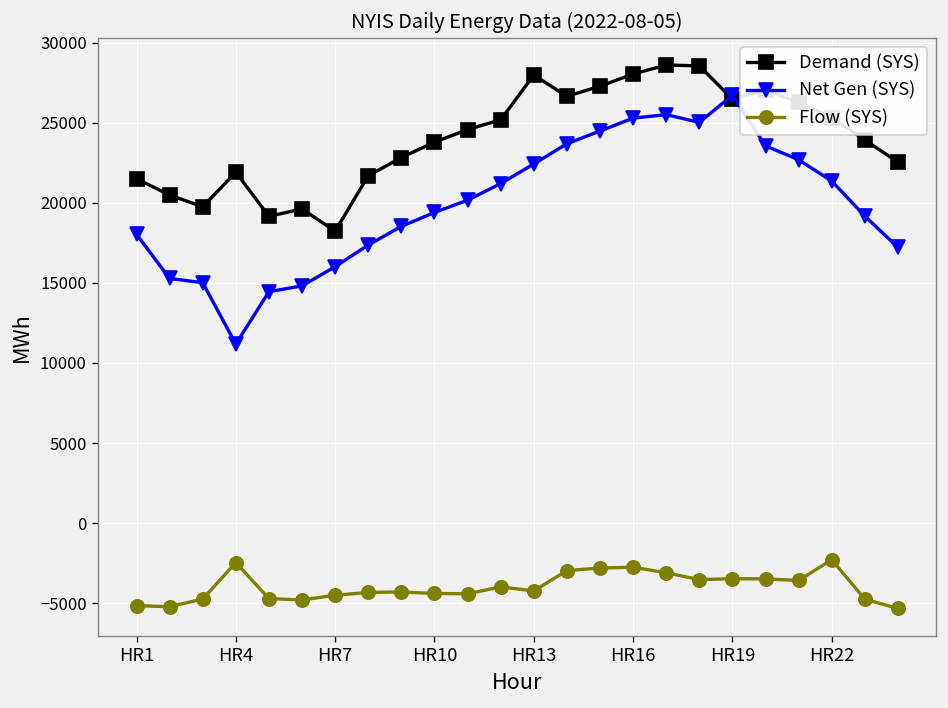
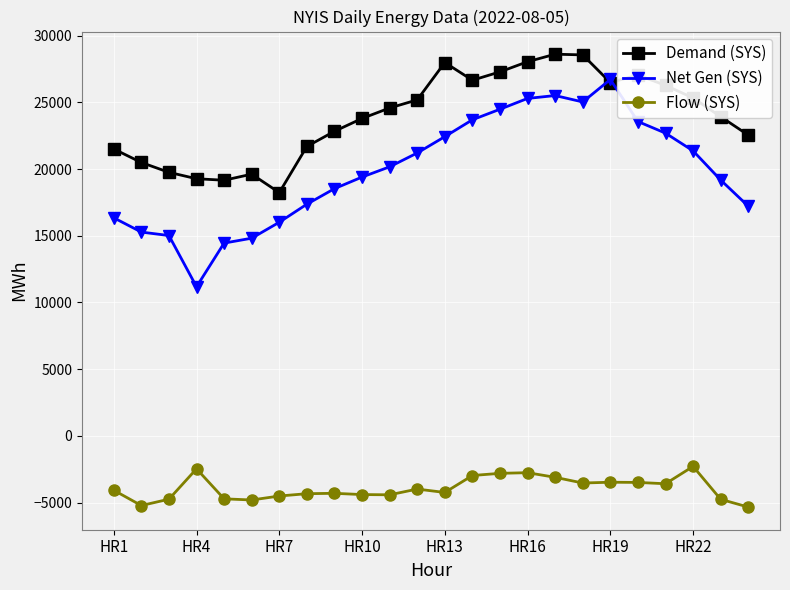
Net Gen (SYS), HR1: 18000 -> 16300
Flow (SYS), HR1: -5200 -> -4100
Demand (SYS), HR4: 21900 -> 19300
